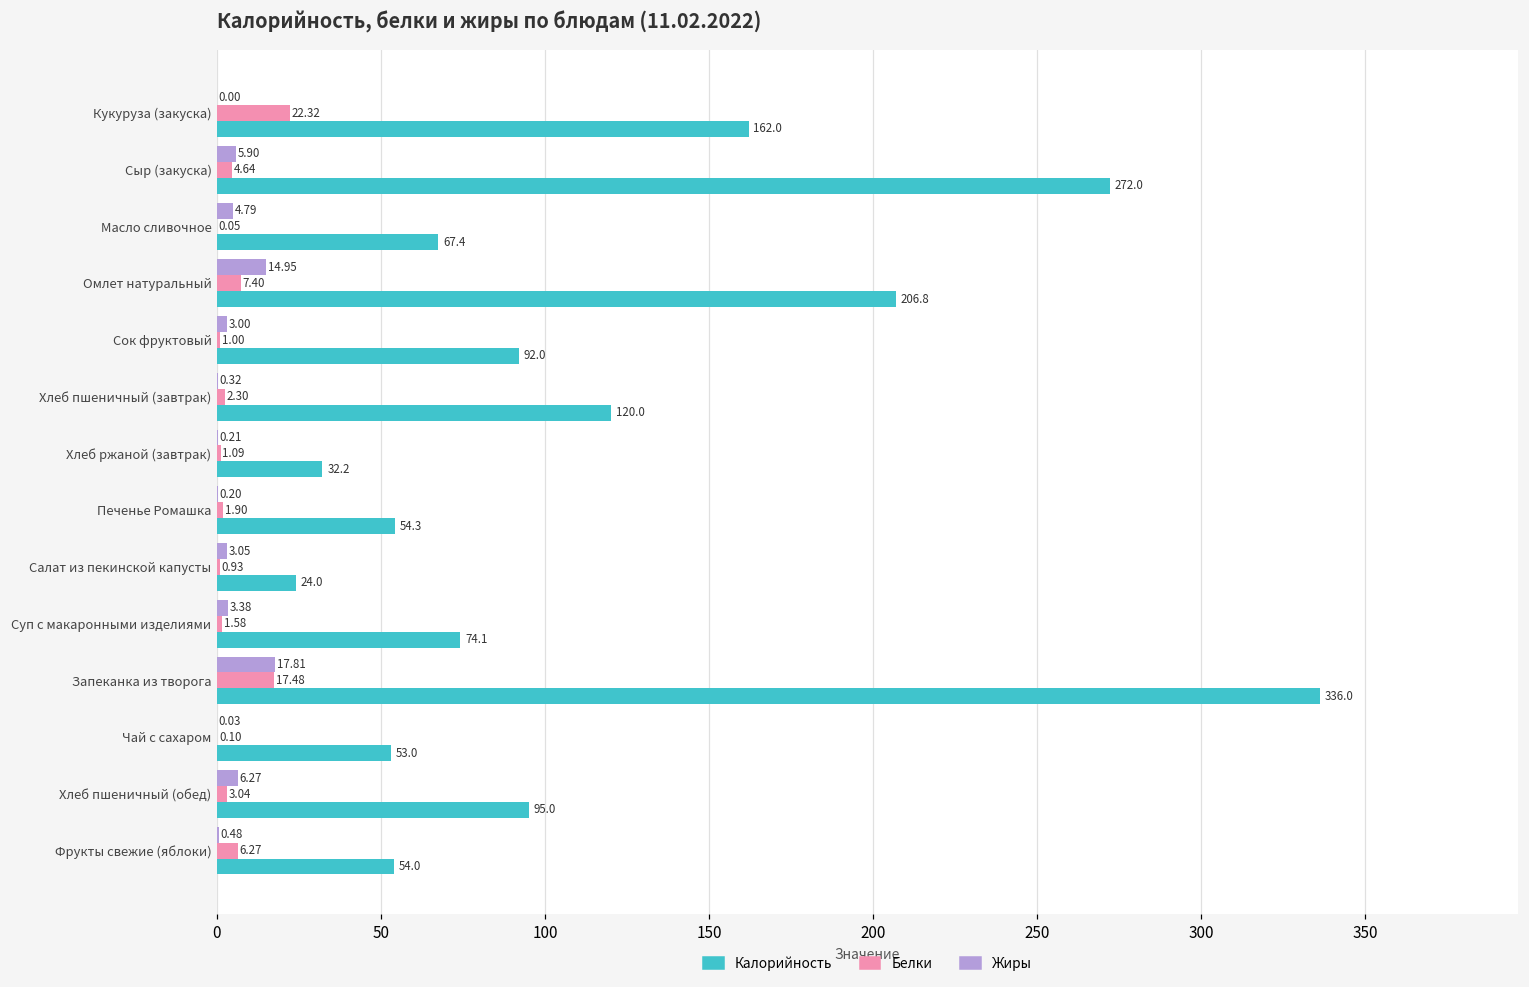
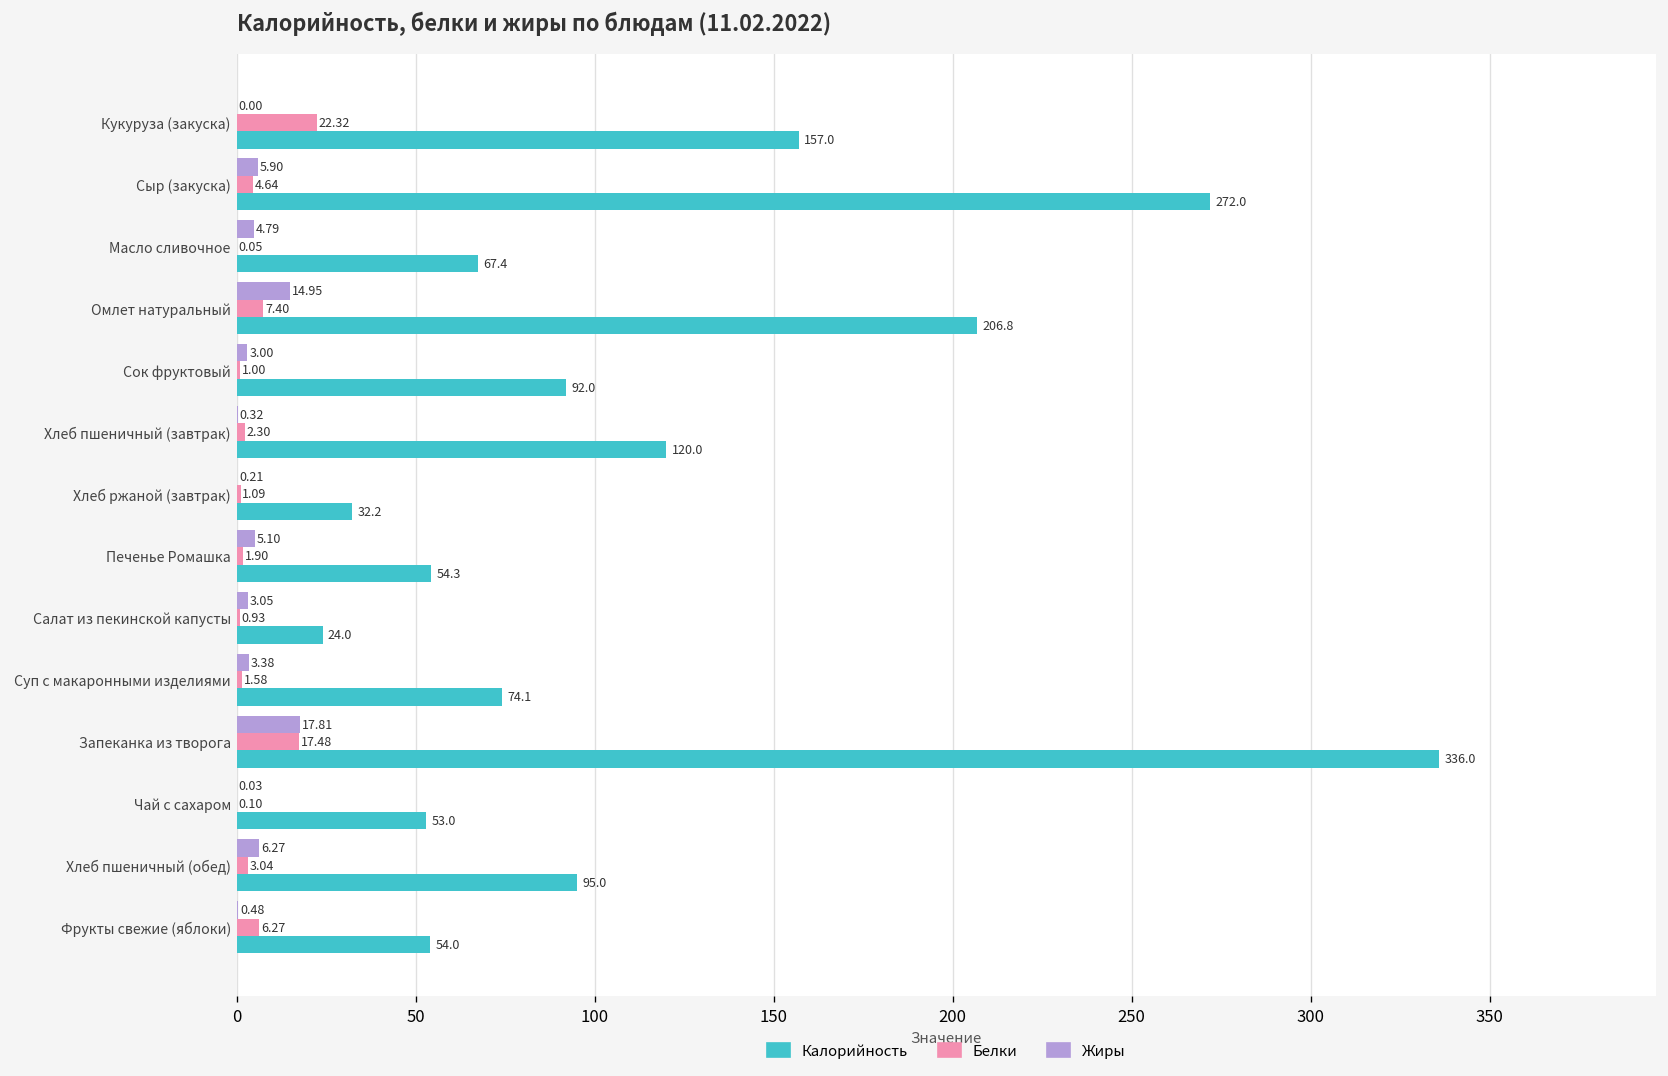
Калорийность, Кукуруза (закуска): 162.0 -> 157.0
Жиры, Печенье Ромашка: 0.20 -> 5.10
